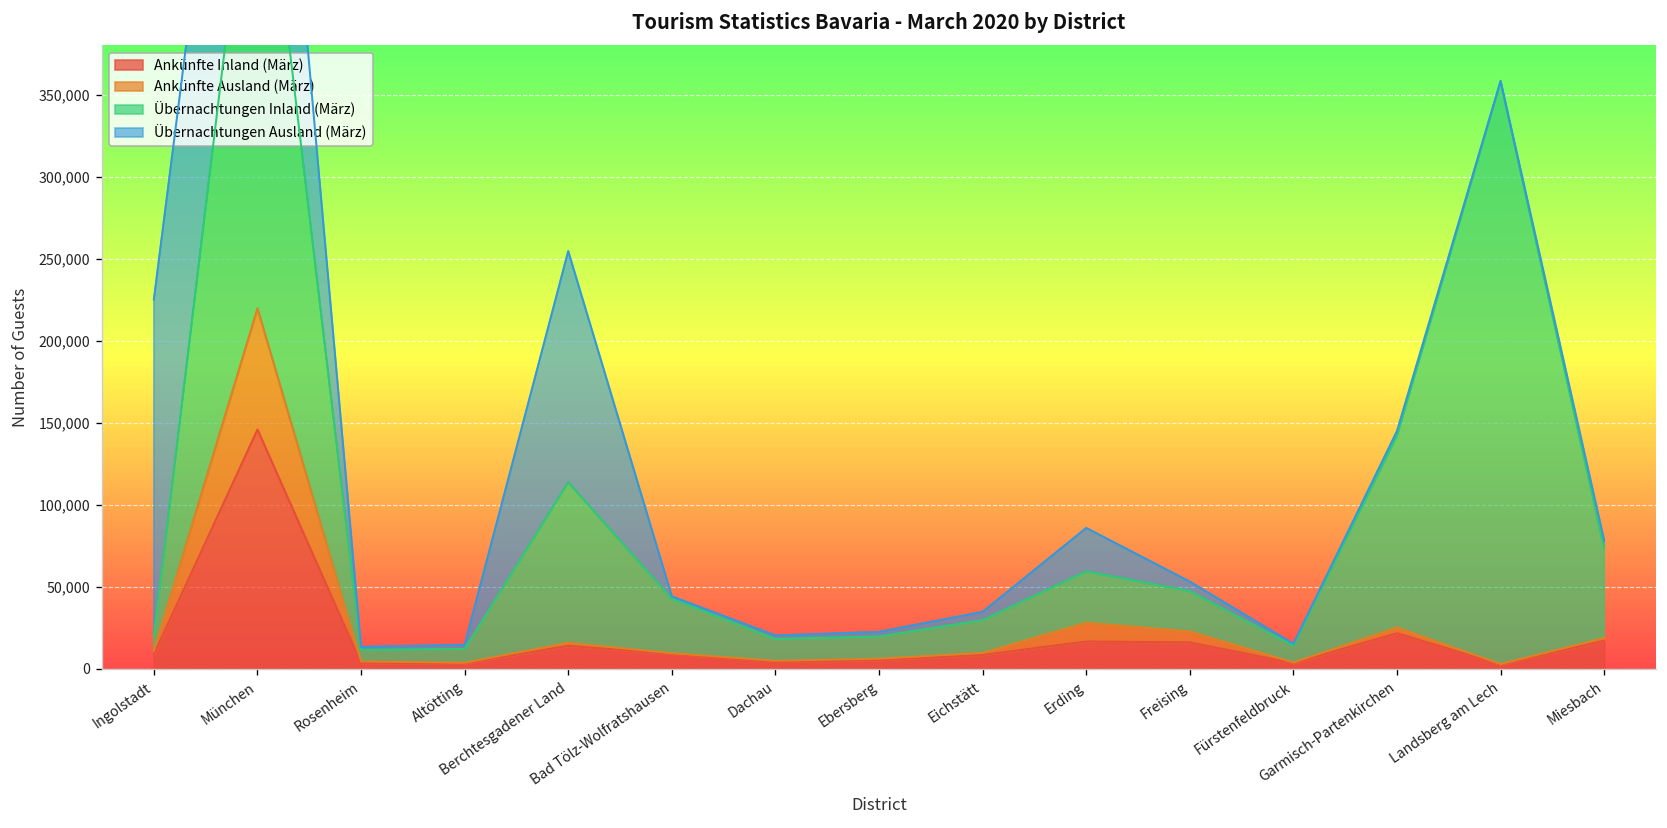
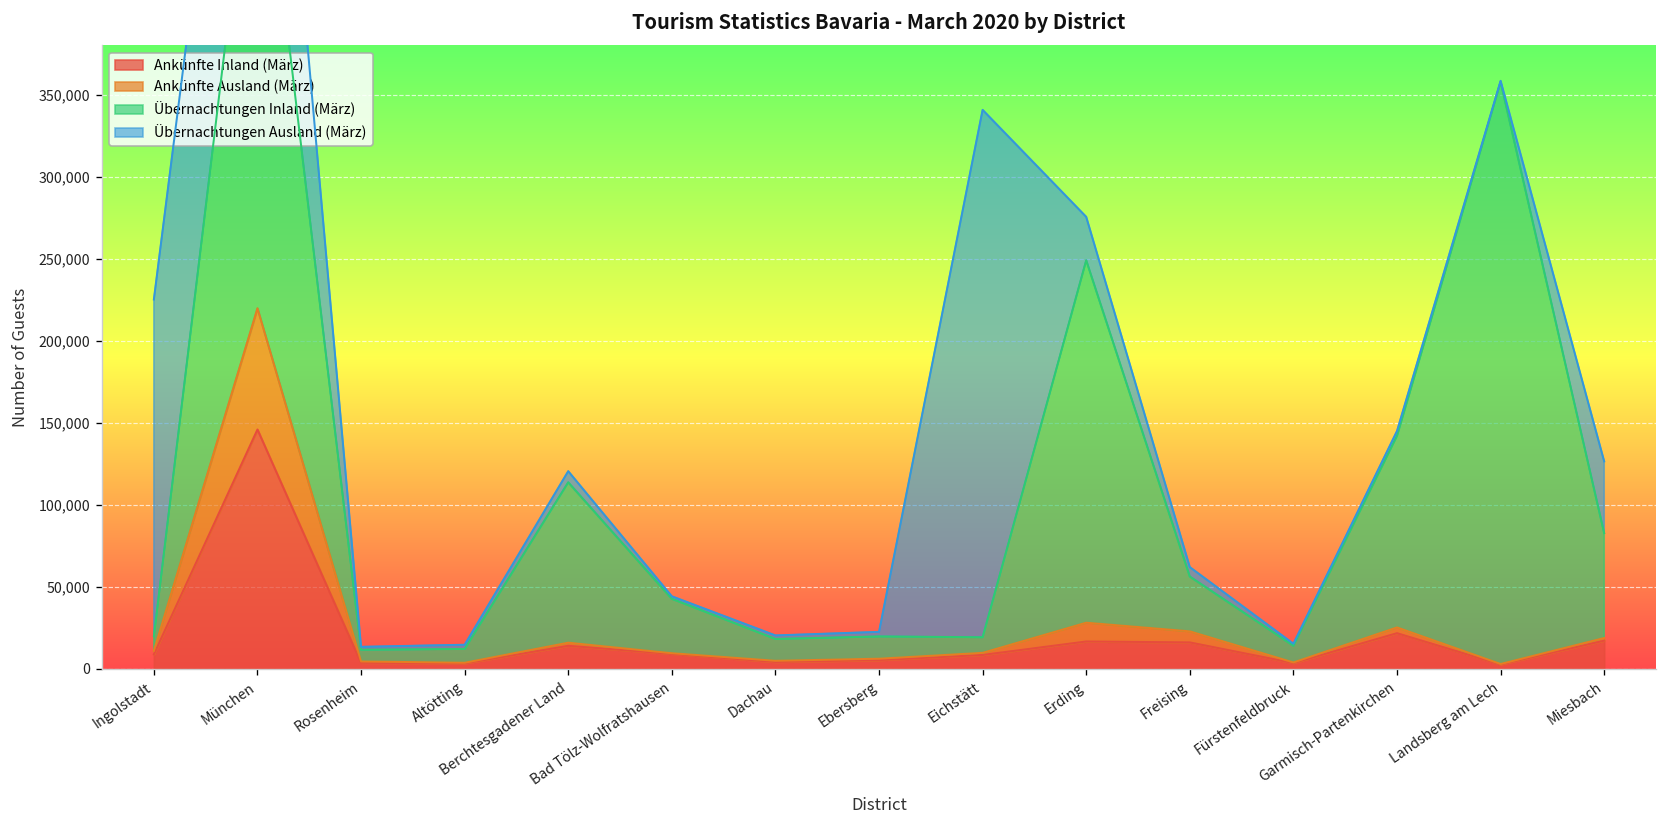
Übernachtungen Ausland (März), Berchtesgadener Land: 141,000 -> 7,000
Übernachtungen Inland (März), Eichstätt: 20,000 -> 9,000
Übernachtungen Ausland (März), Eichstätt: 5,000 -> 321,000
Übernachtungen Inland (März), Erding: 31,000 -> 221,000
Übernachtungen Inland (März), Freising: 25,000 -> 33,000
Übernachtungen Inland (März), Miesbach: 55,000 -> 64,000
Übernachtungen Ausland (März), Miesbach: 5,000 -> 44,000
